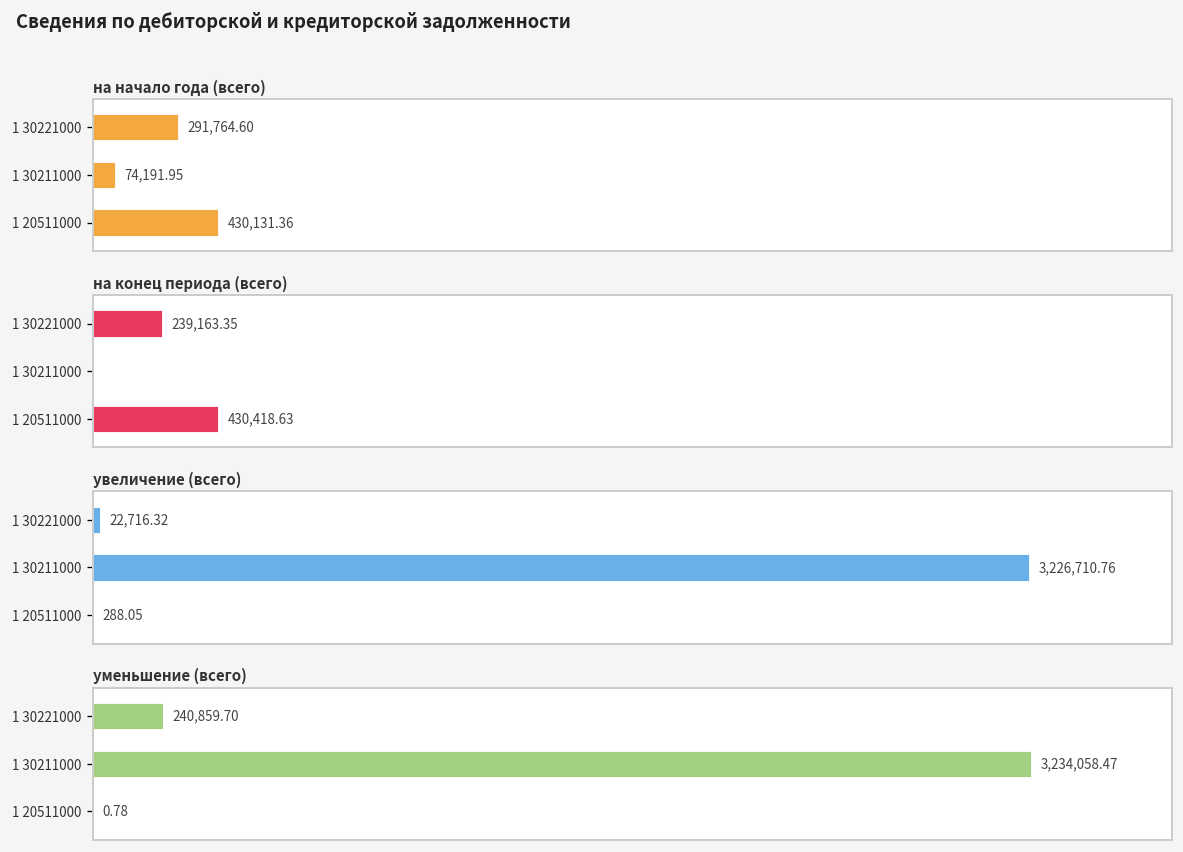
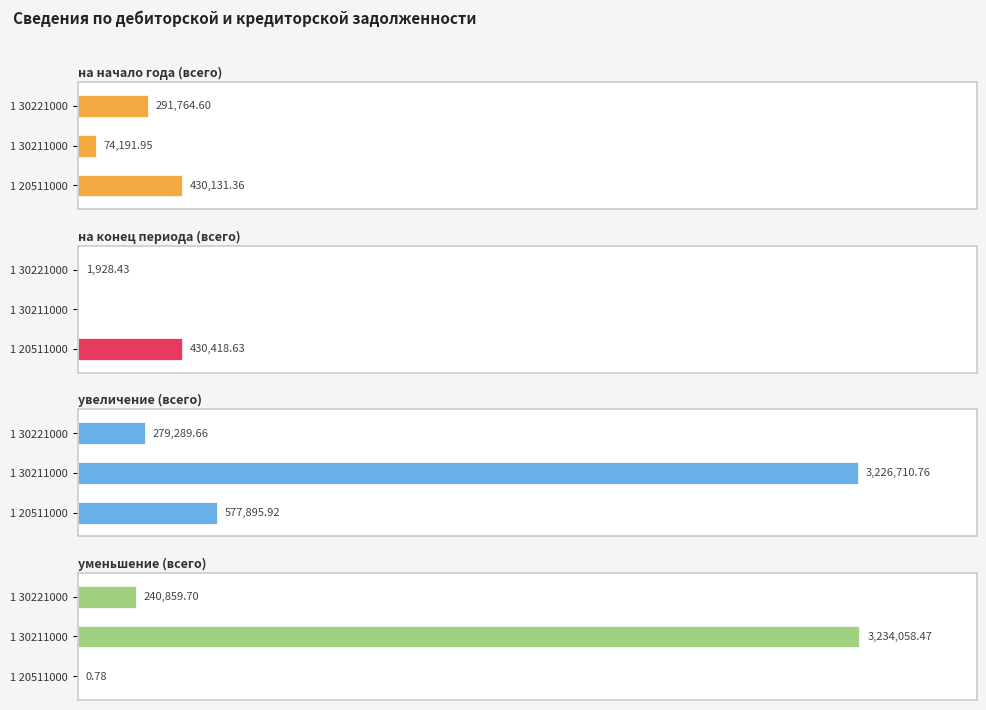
на конец периода (всего), 1 30221000: 239,163.35 -> 1,928.43
увеличение (всего), 1 30221000: 22,716.32 -> 279,289.66
увеличение (всего), 1 20511000: 288.05 -> 577,895.92
